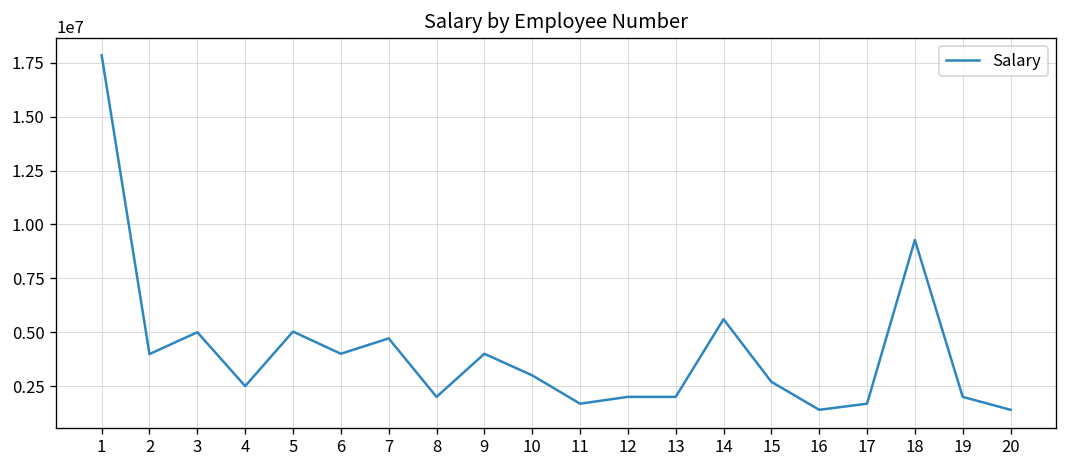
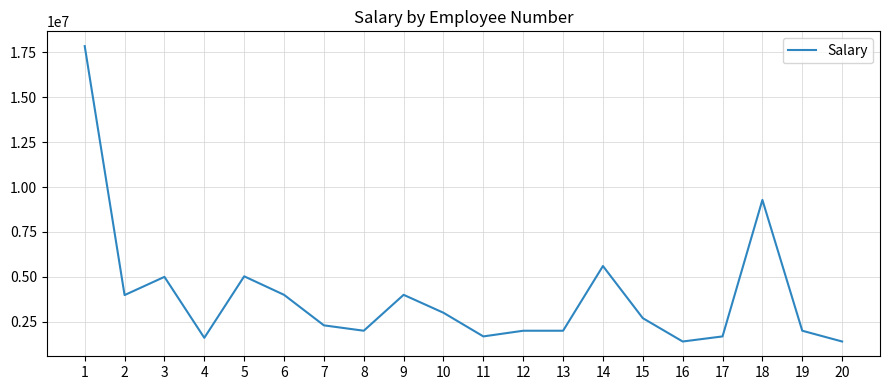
4: 2500000 -> 1600000
7: 4700000 -> 2300000
